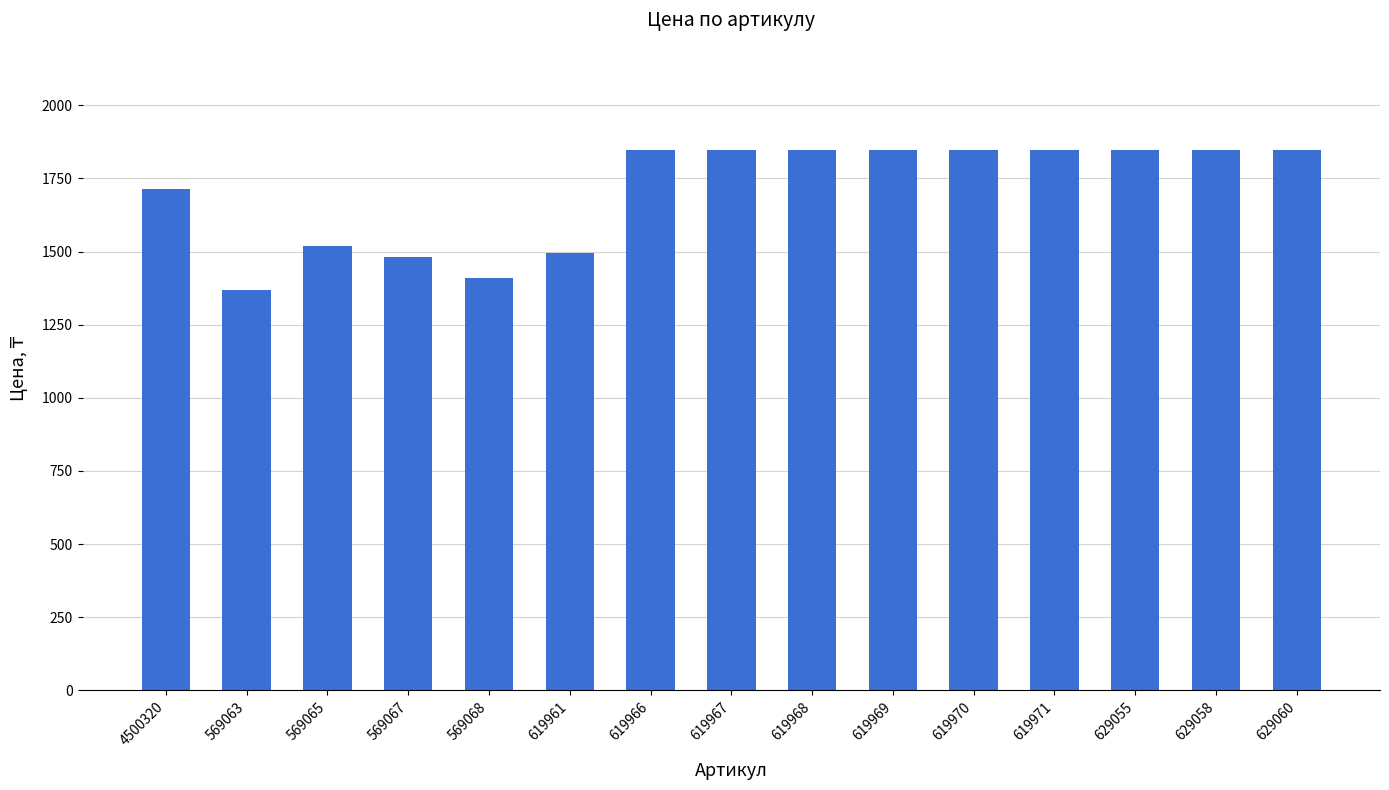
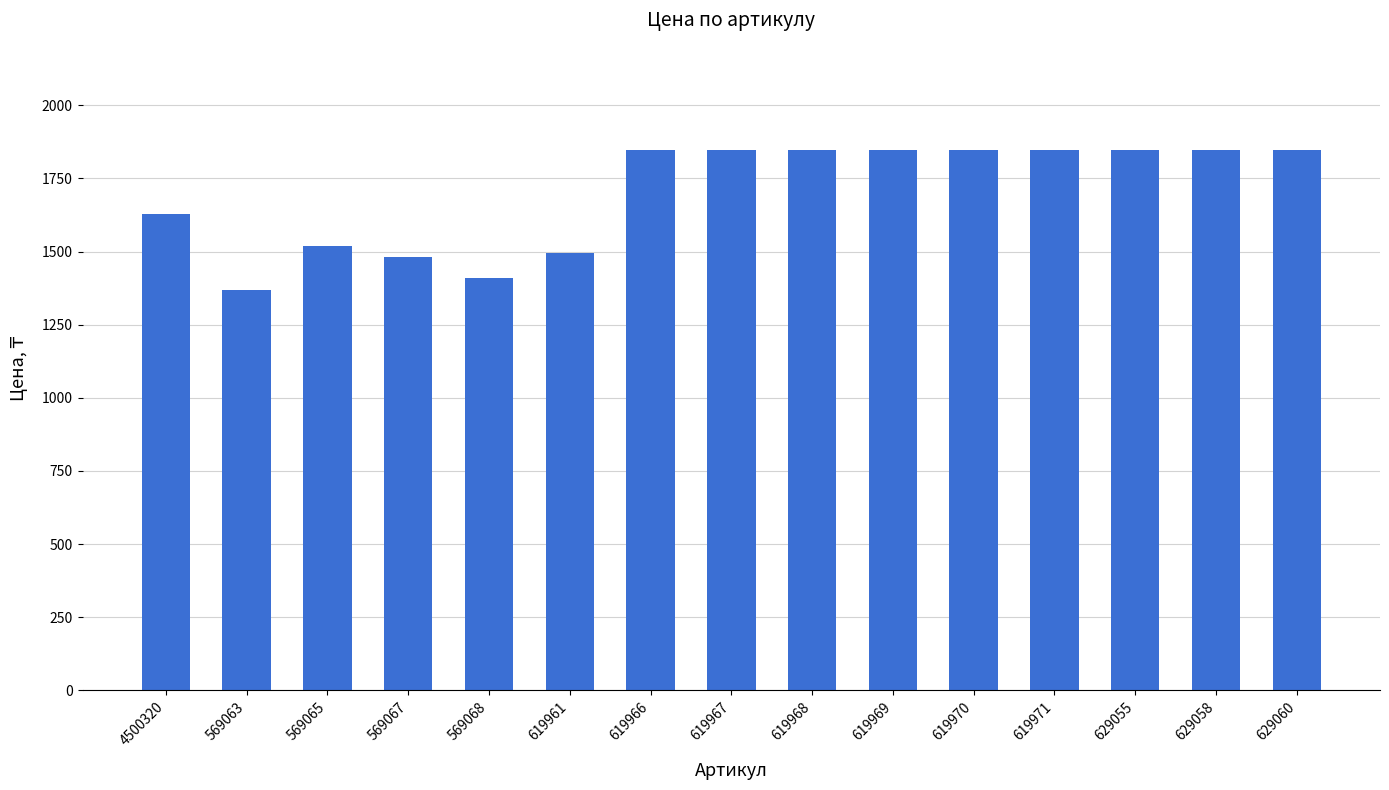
4500320: 1720 -> 1630
